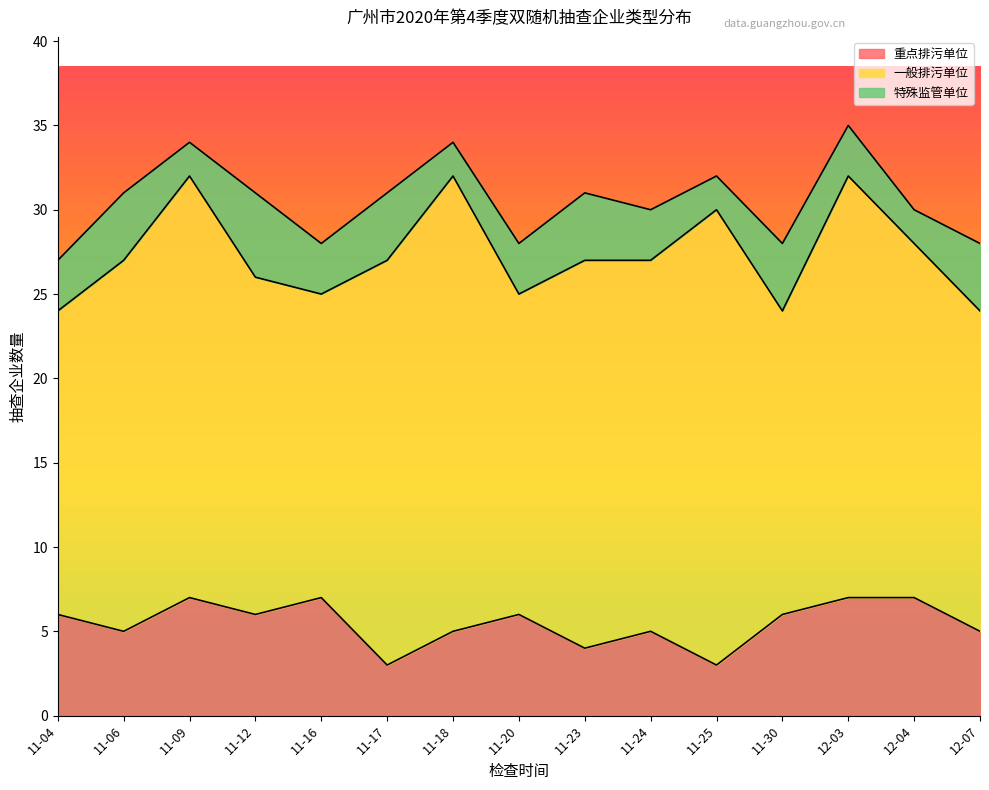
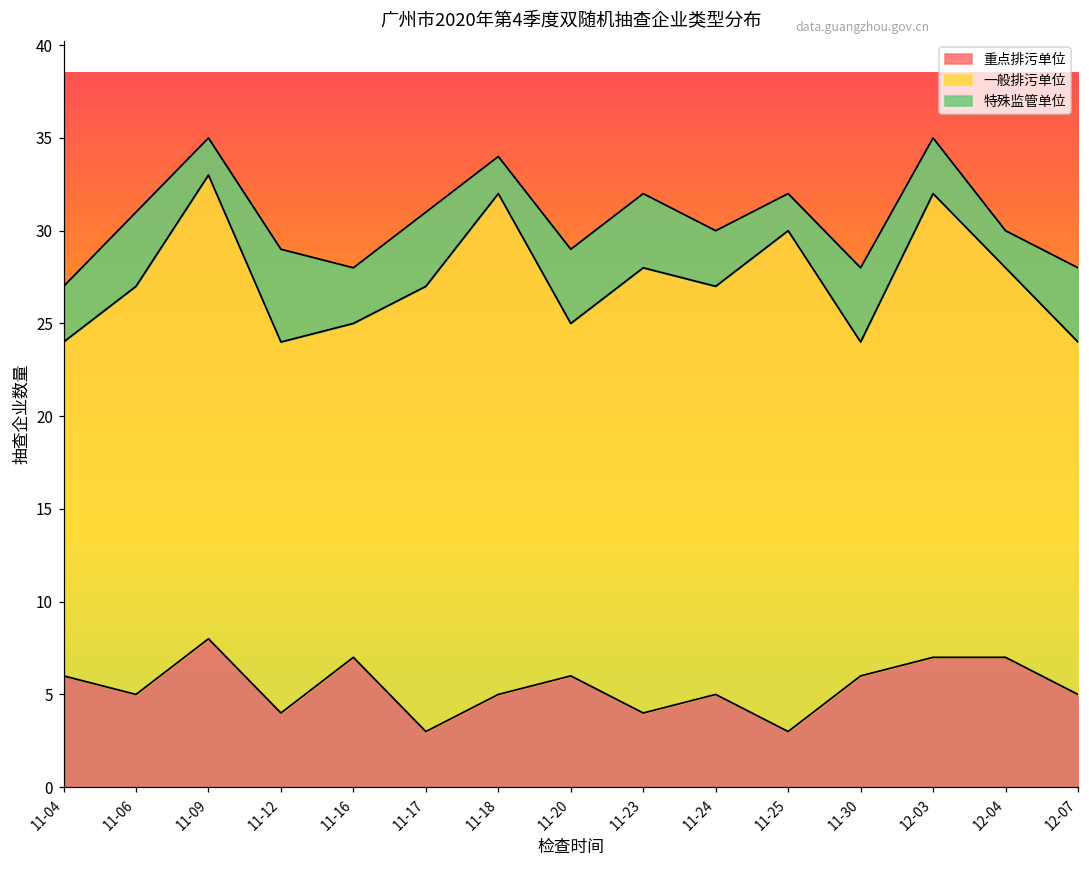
重点排污单位, 11-09: 7 -> 8
重点排污单位, 11-12: 6 -> 4
特殊监管单位, 11-20: 3 -> 4
一般排污单位, 11-23: 23 -> 24
